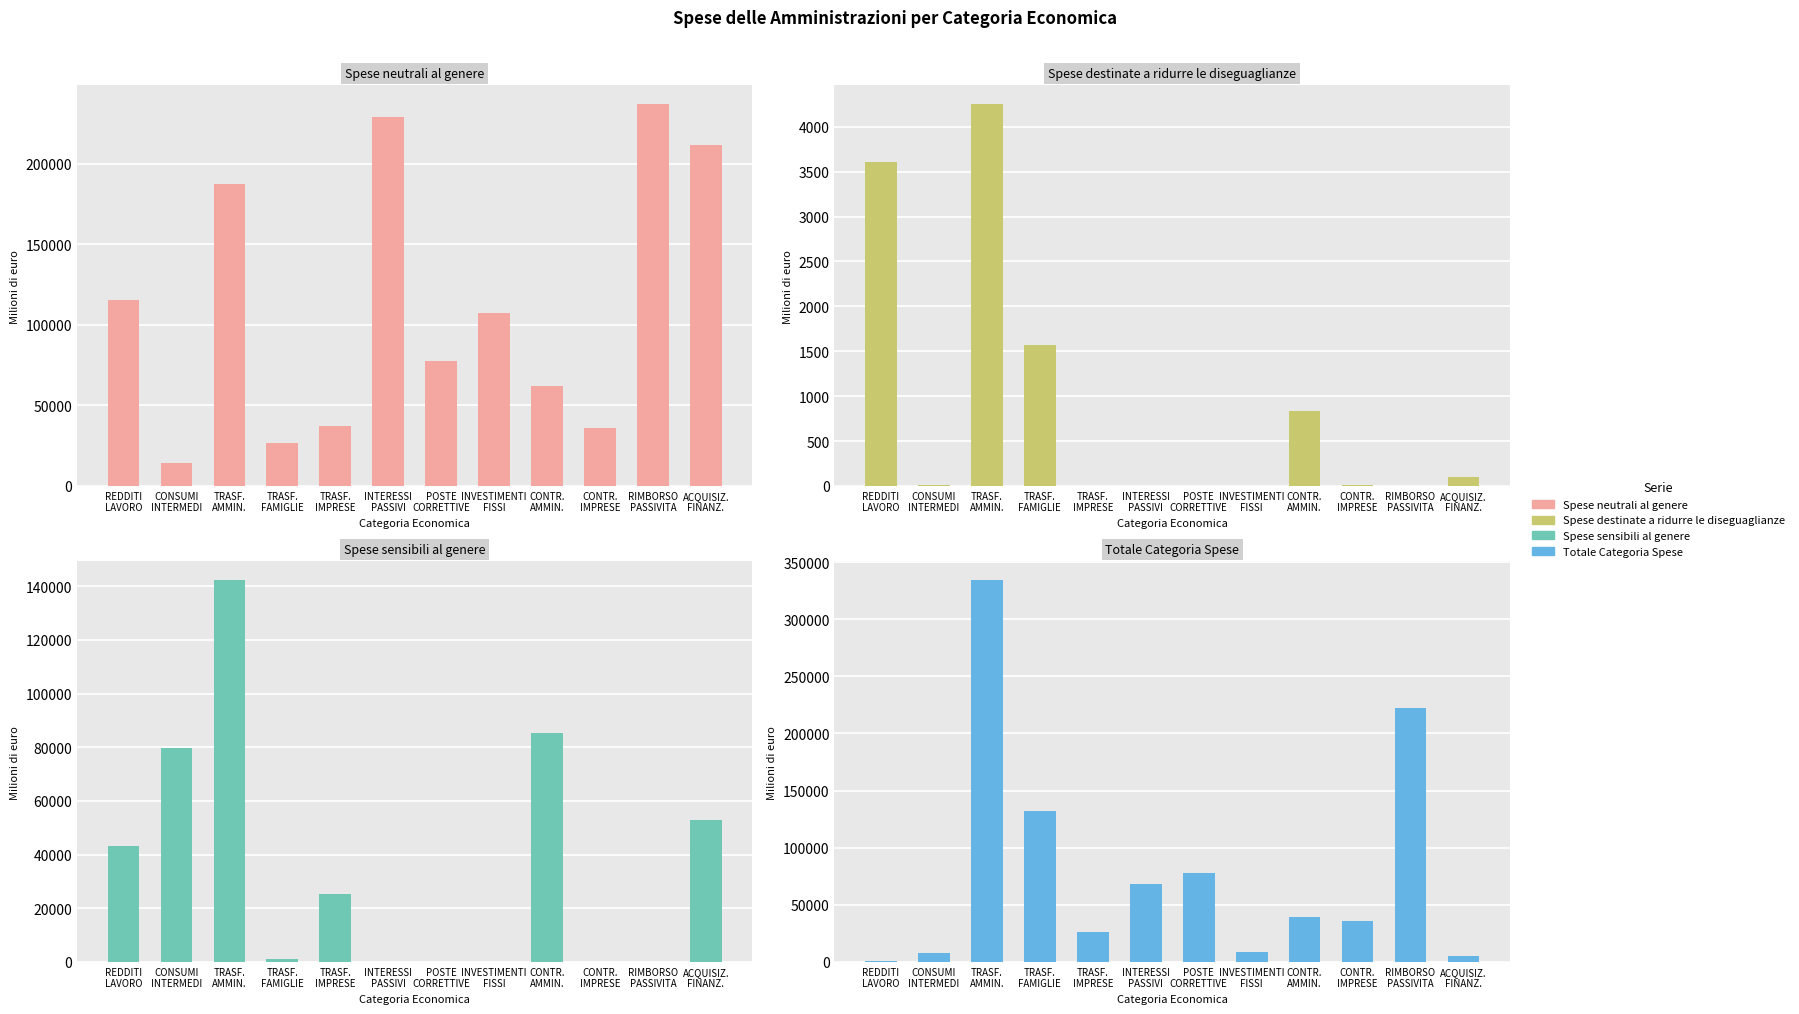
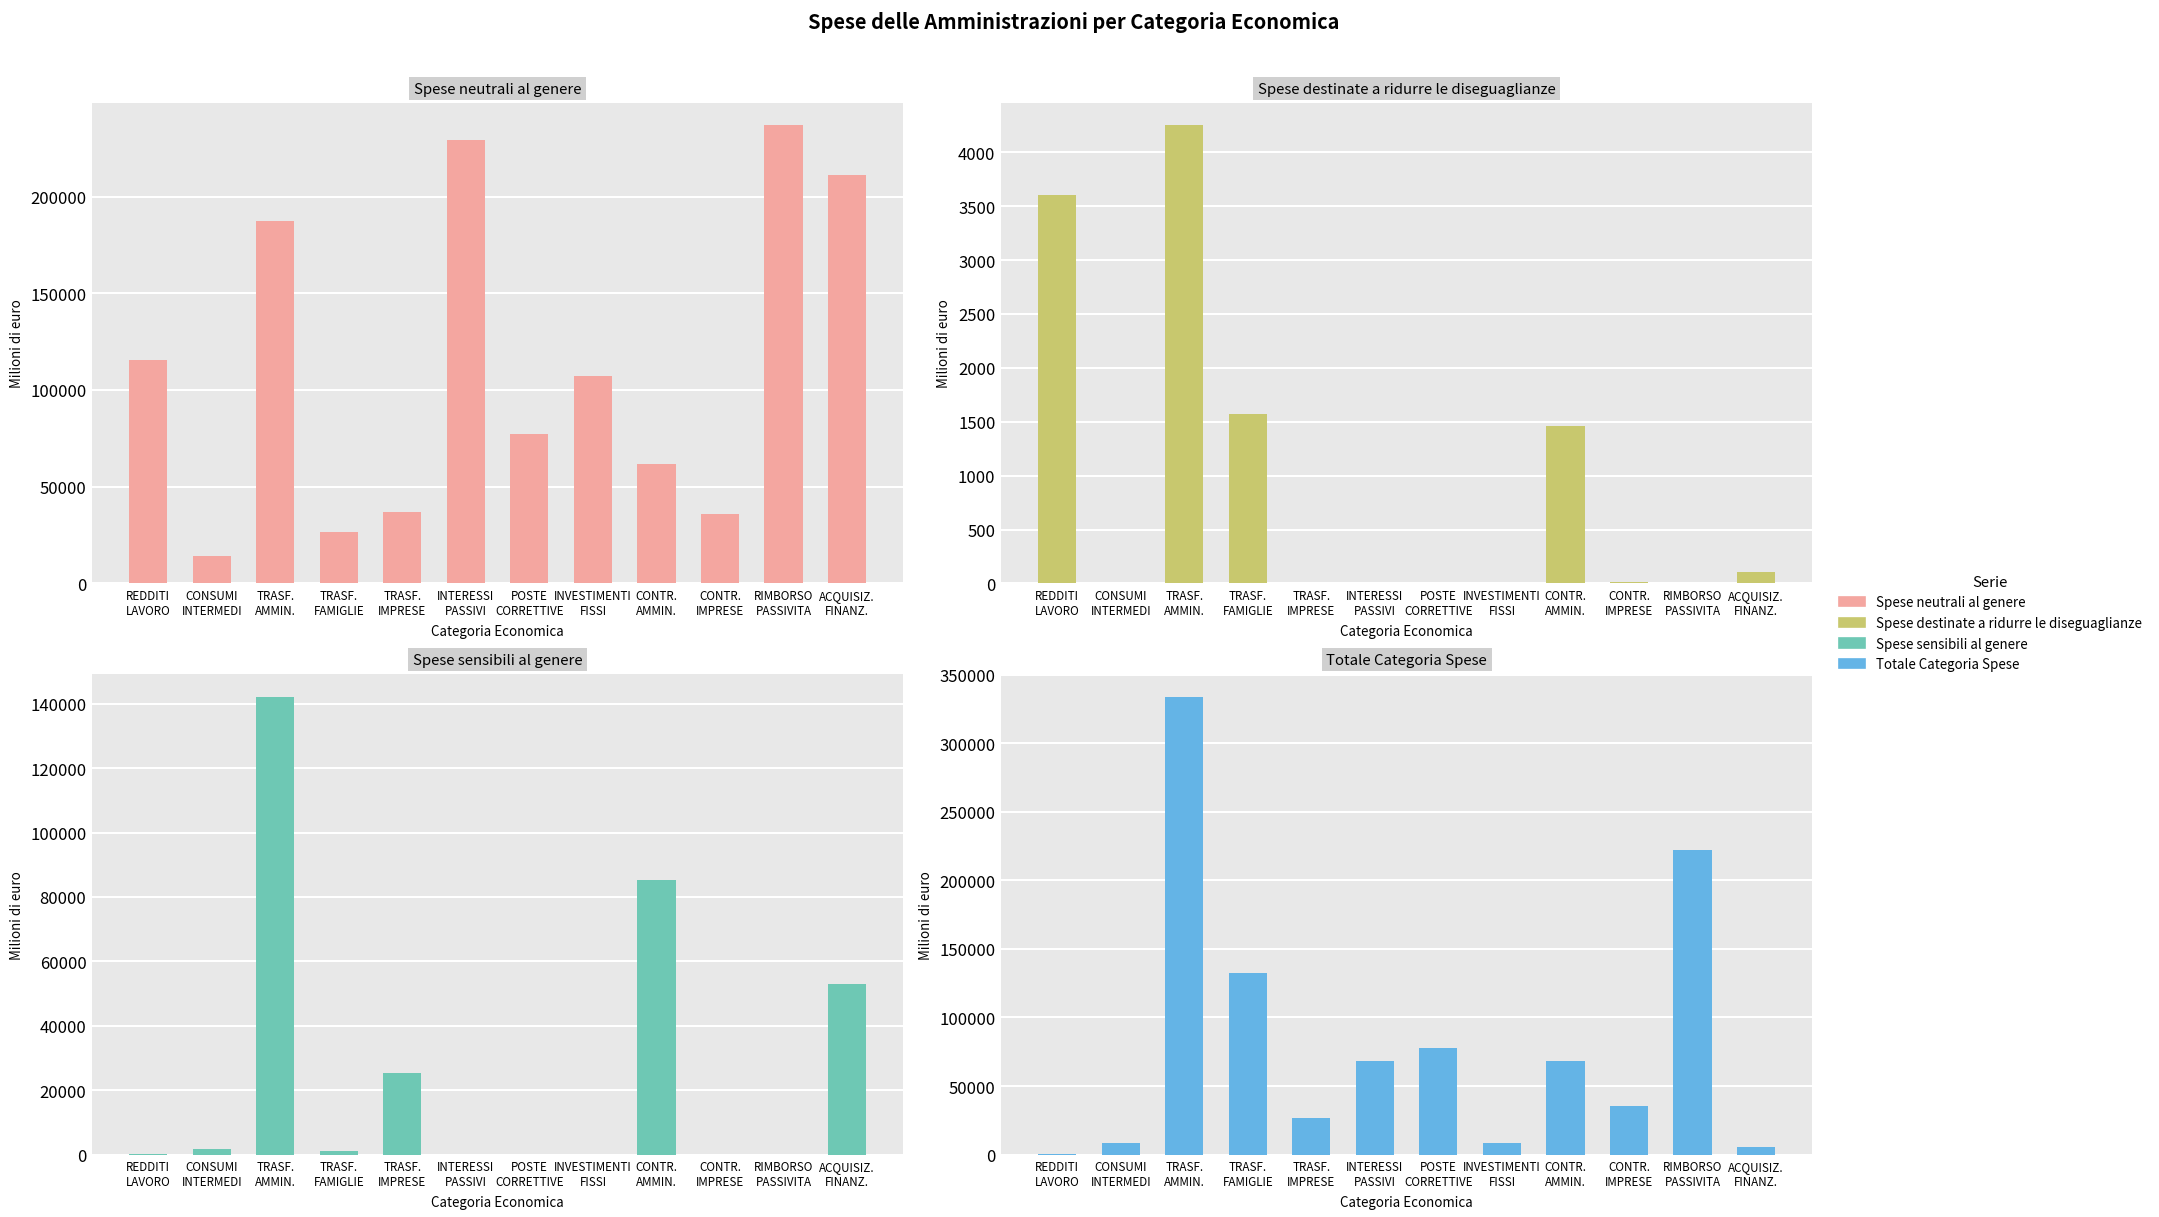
Spese destinate a ridurre le diseguaglianze, CONTR. AMMIN.: 800 -> 1500
Spese sensibili al genere, REDDITI LAVORO: 43000 -> 0
Spese sensibili al genere, CONSUMI INTERMEDI: 80000 -> 2000
Totale Categoria Spese, CONTR. AMMIN.: 40000 -> 68000
